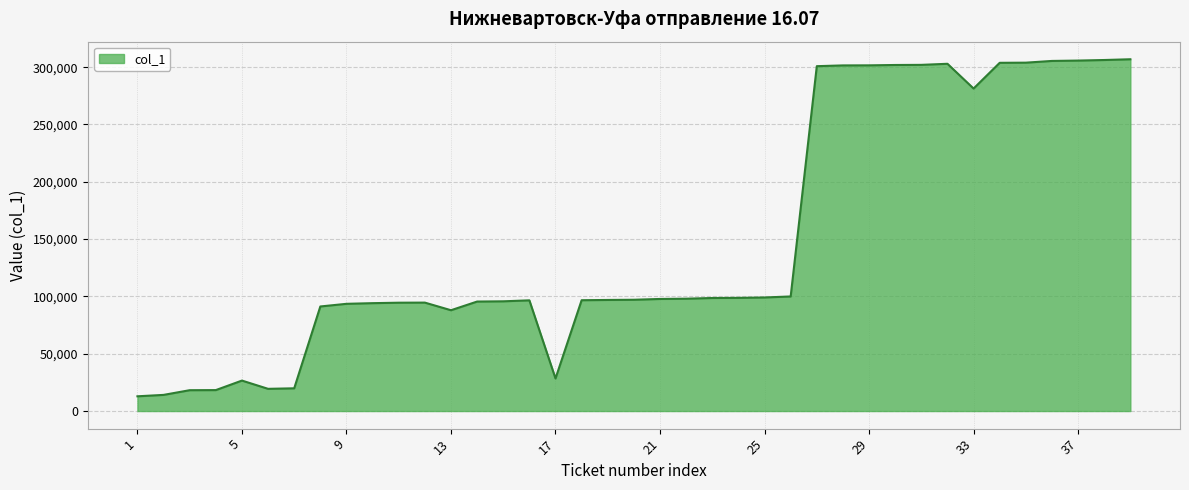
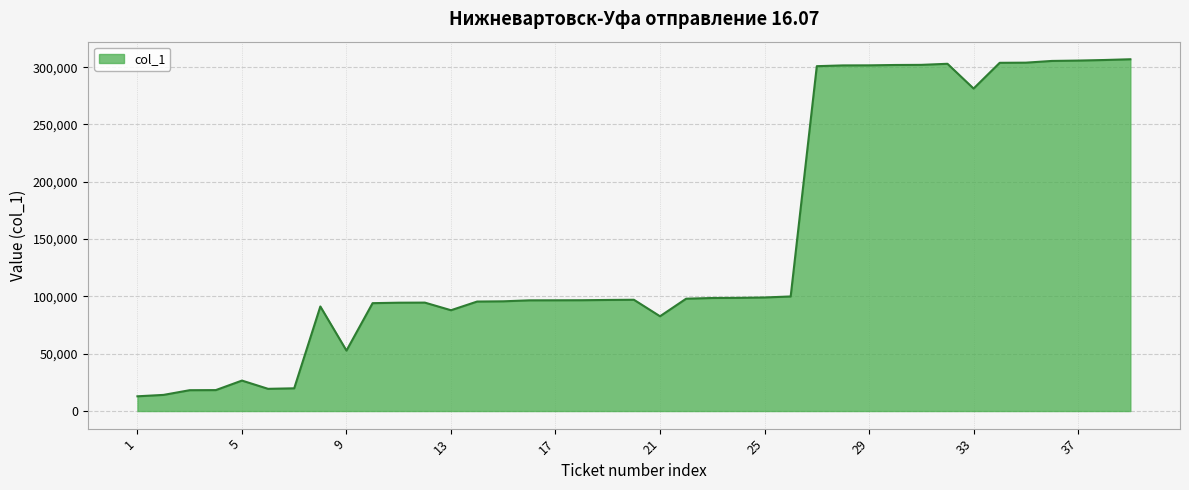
9: 94,000 -> 53,000
17: 28,000 -> 97,000
21: 98,000 -> 83,000
